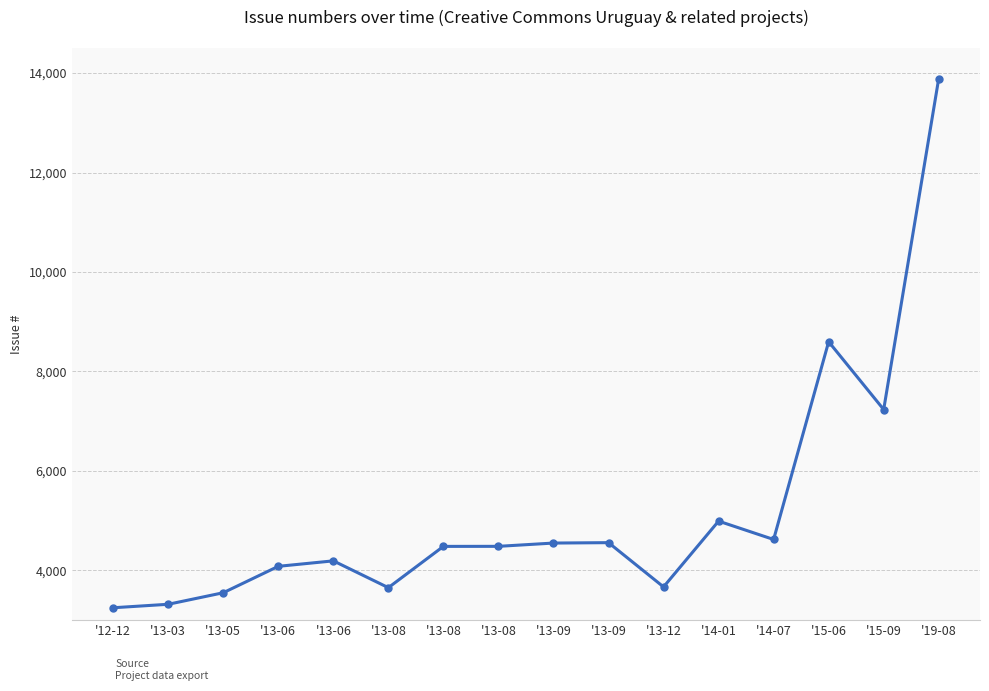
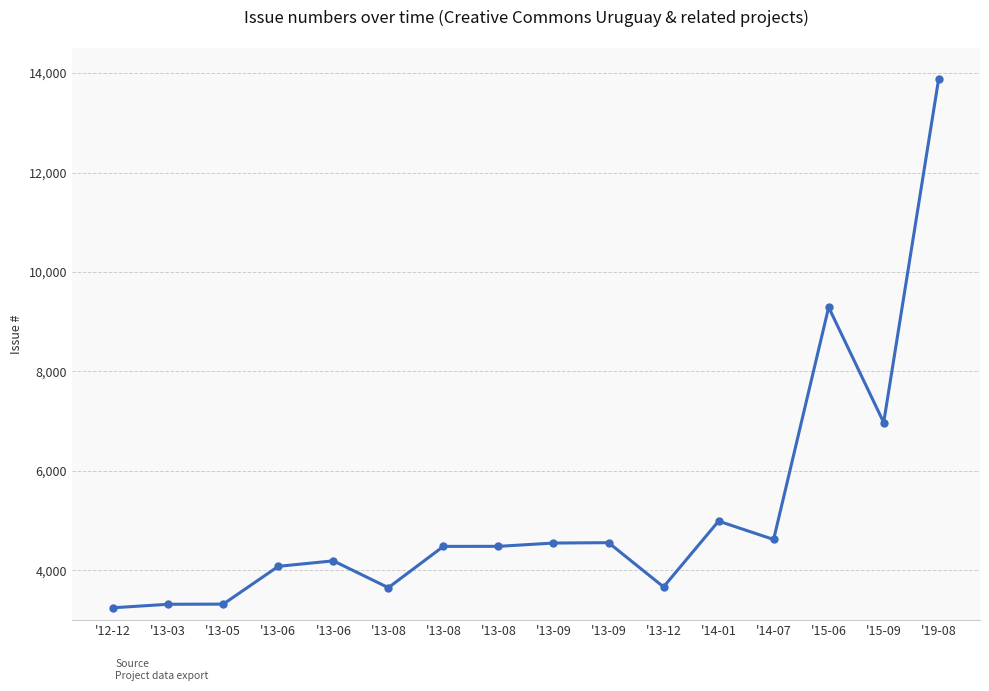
'13-05: 3,600 -> 3,300
'15-06: 8,600 -> 9,300
'15-09: 7,200 -> 7,000
